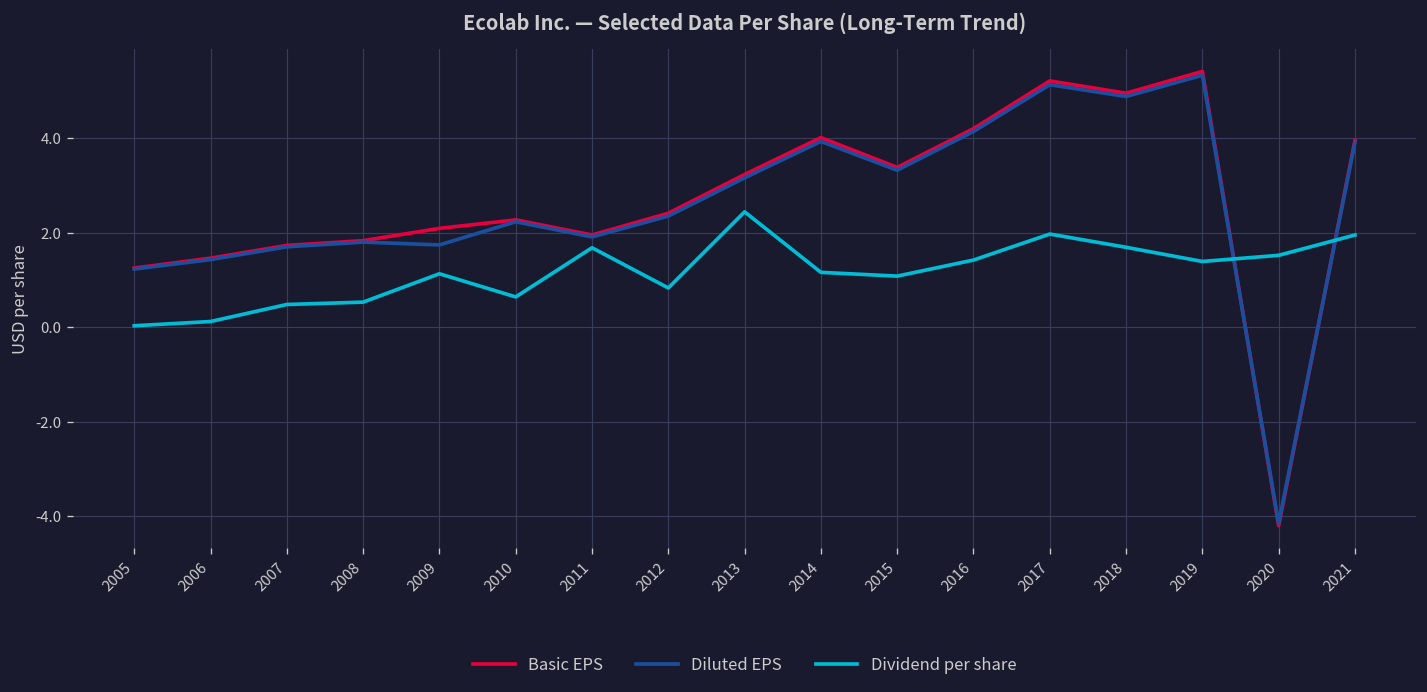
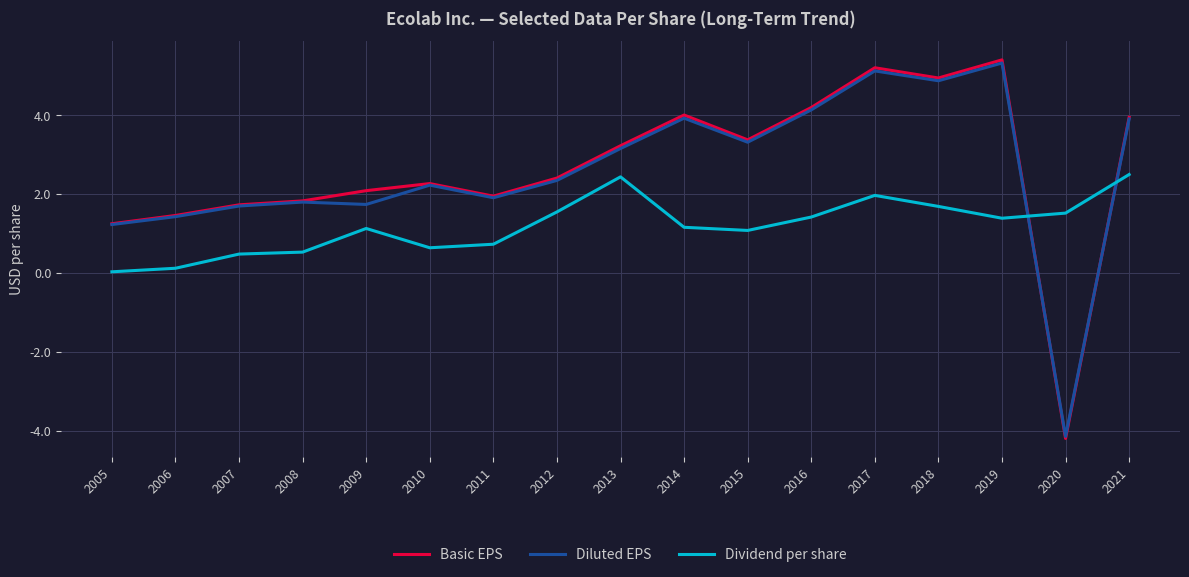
Dividend per share, 2011: 1.7 -> 0.7
Dividend per share, 2012: 0.8 -> 1.6
Dividend per share, 2021: 2.0 -> 2.5
